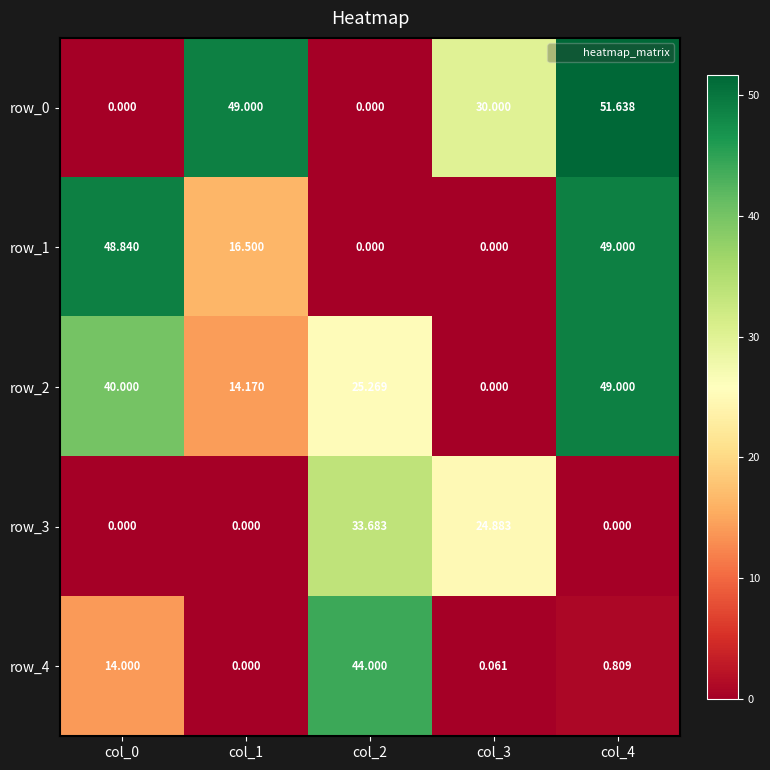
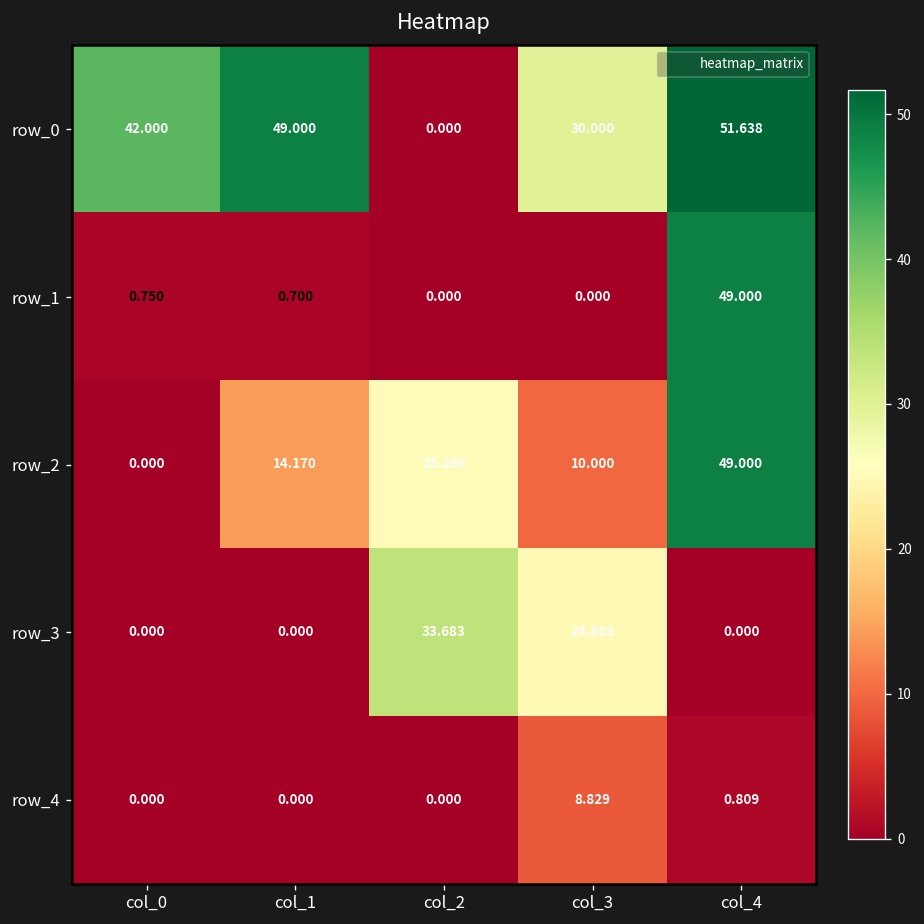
row_0, col_0: 0.000 -> 42.000
row_1, col_0: 48.840 -> 0.750
row_1, col_1: 16.500 -> 0.700
row_2, col_0: 40.000 -> 0.000
row_2, col_3: 0.000 -> 10.000
row_4, col_0: 14.000 -> 0.000
row_4, col_2: 44.000 -> 0.000
row_4, col_3: 0.061 -> 8.829
